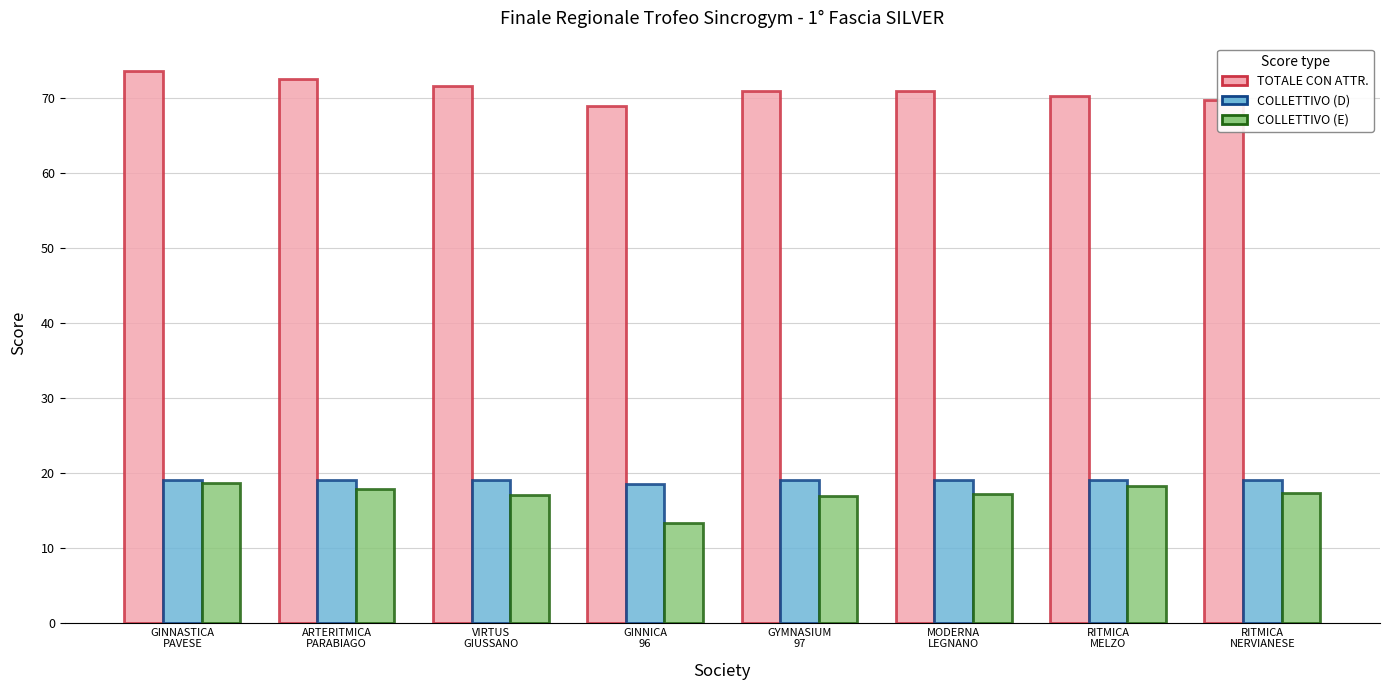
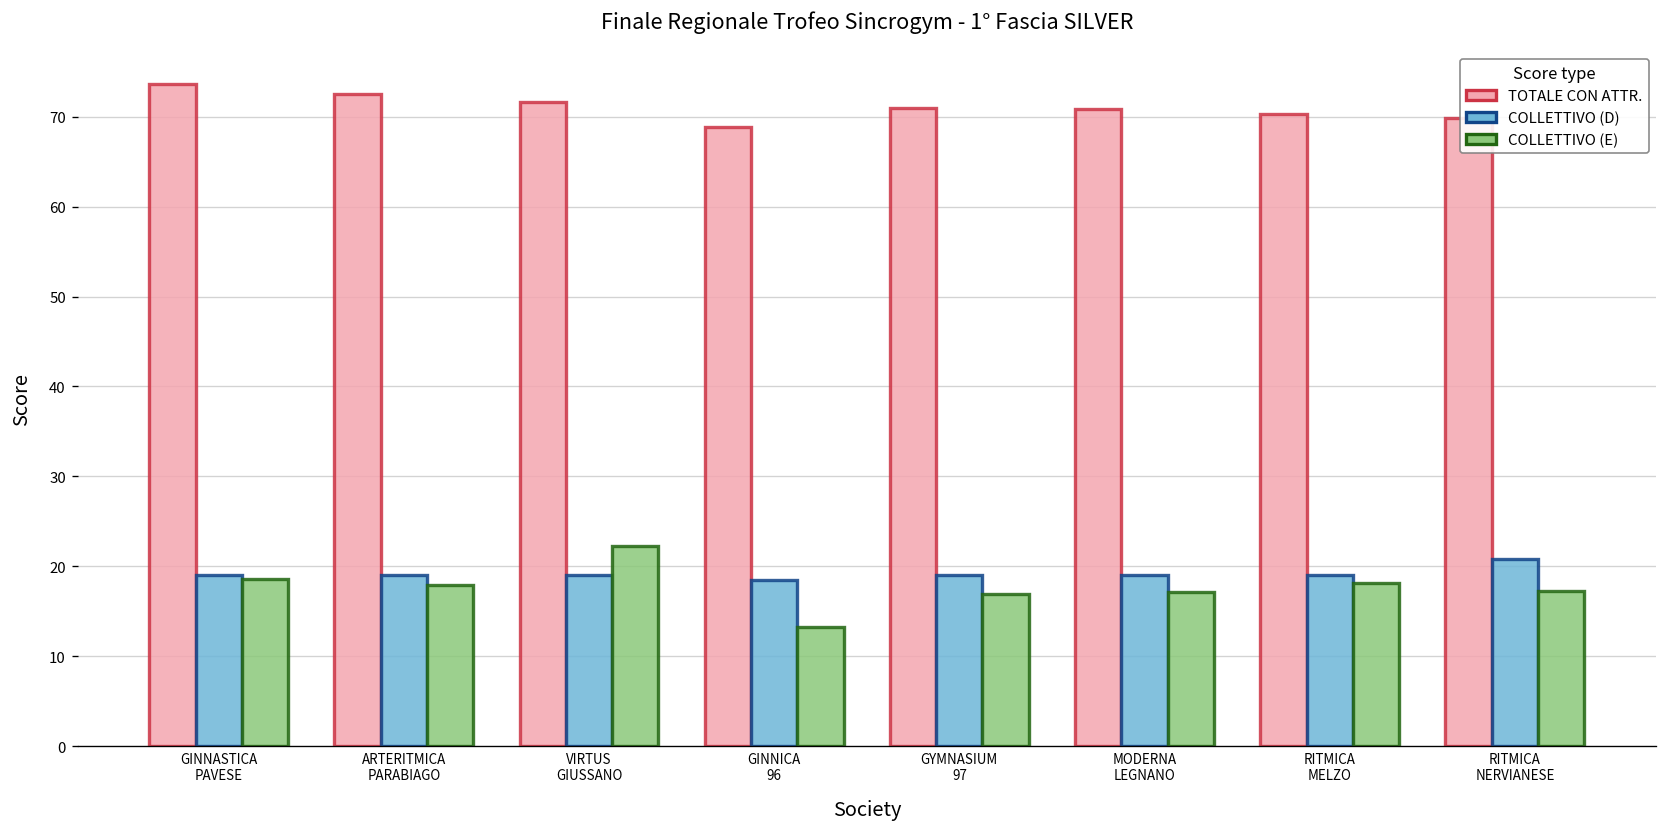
COLLETTIVO (E), VIRTUS GIUSSANO: 17 -> 22
COLLETTIVO (D), RITMICA NERVIANESE: 19 -> 21
